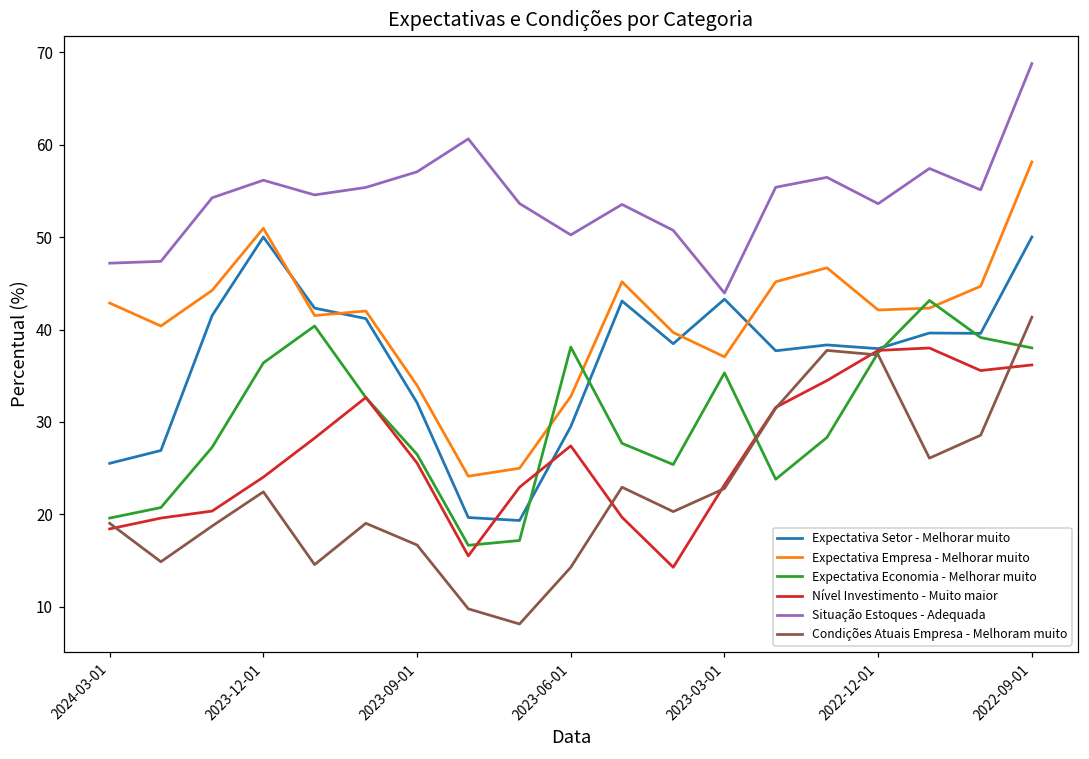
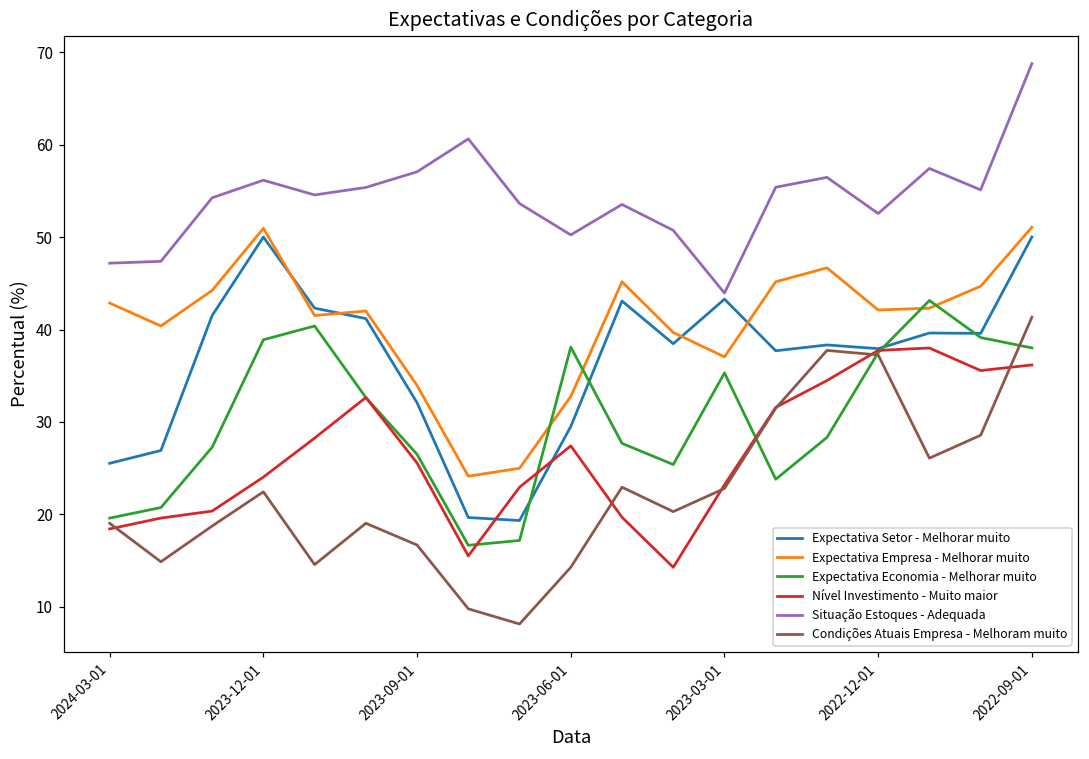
Expectativa Economia - Melhorar muito, 2023-12-01: 36 -> 39
Situação Estoques - Adequada, 2022-12-01: 54 -> 53
Expectativa Empresa - Melhorar muito, 2022-09-01: 58 -> 51
